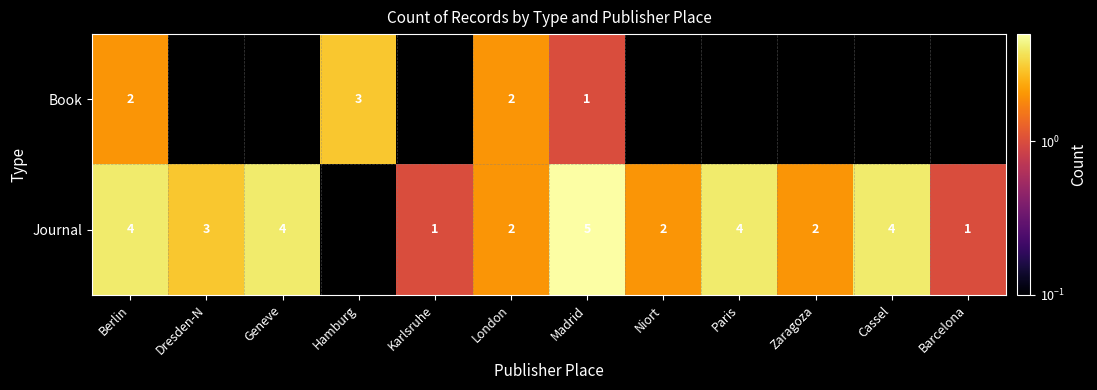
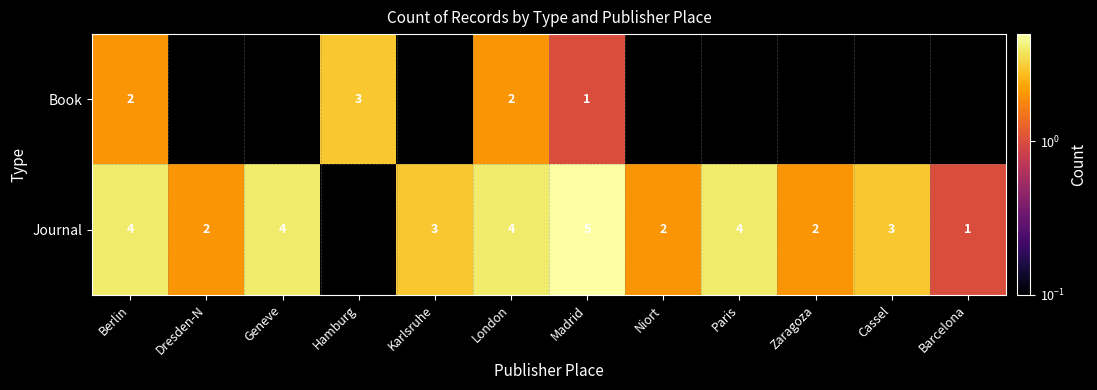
Journal, Dresden-N: 3 -> 2
Journal, Karlsruhe: 1 -> 3
Journal, London: 2 -> 4
Journal, Cassel: 4 -> 3
